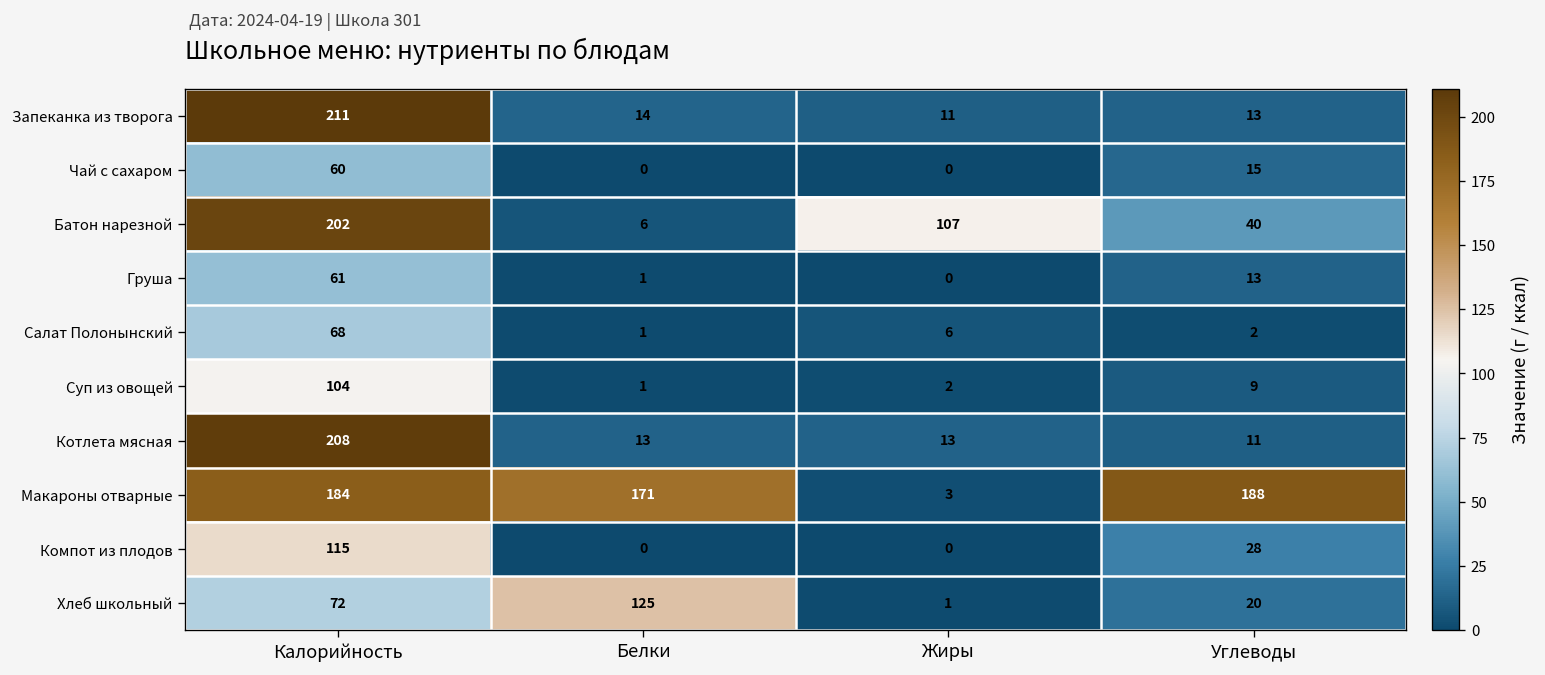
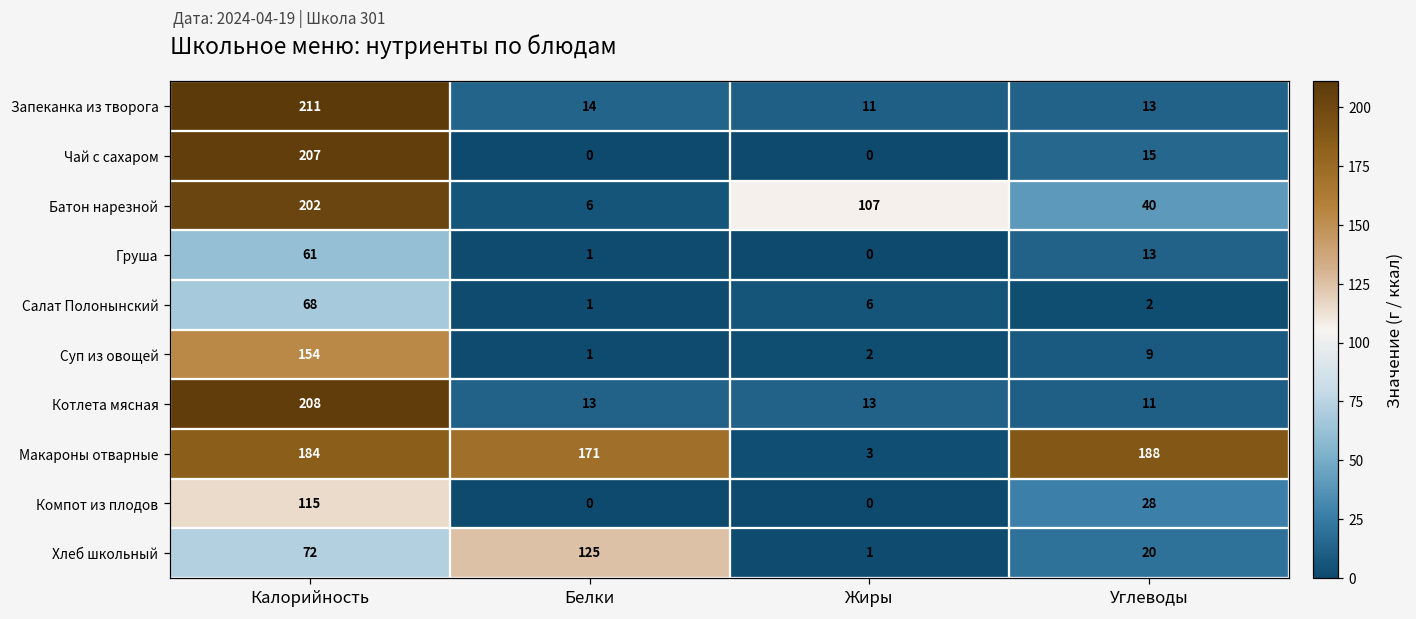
Чай с сахаром, Калорийность: 60 -> 207
Суп из овощей, Калорийность: 104 -> 154
